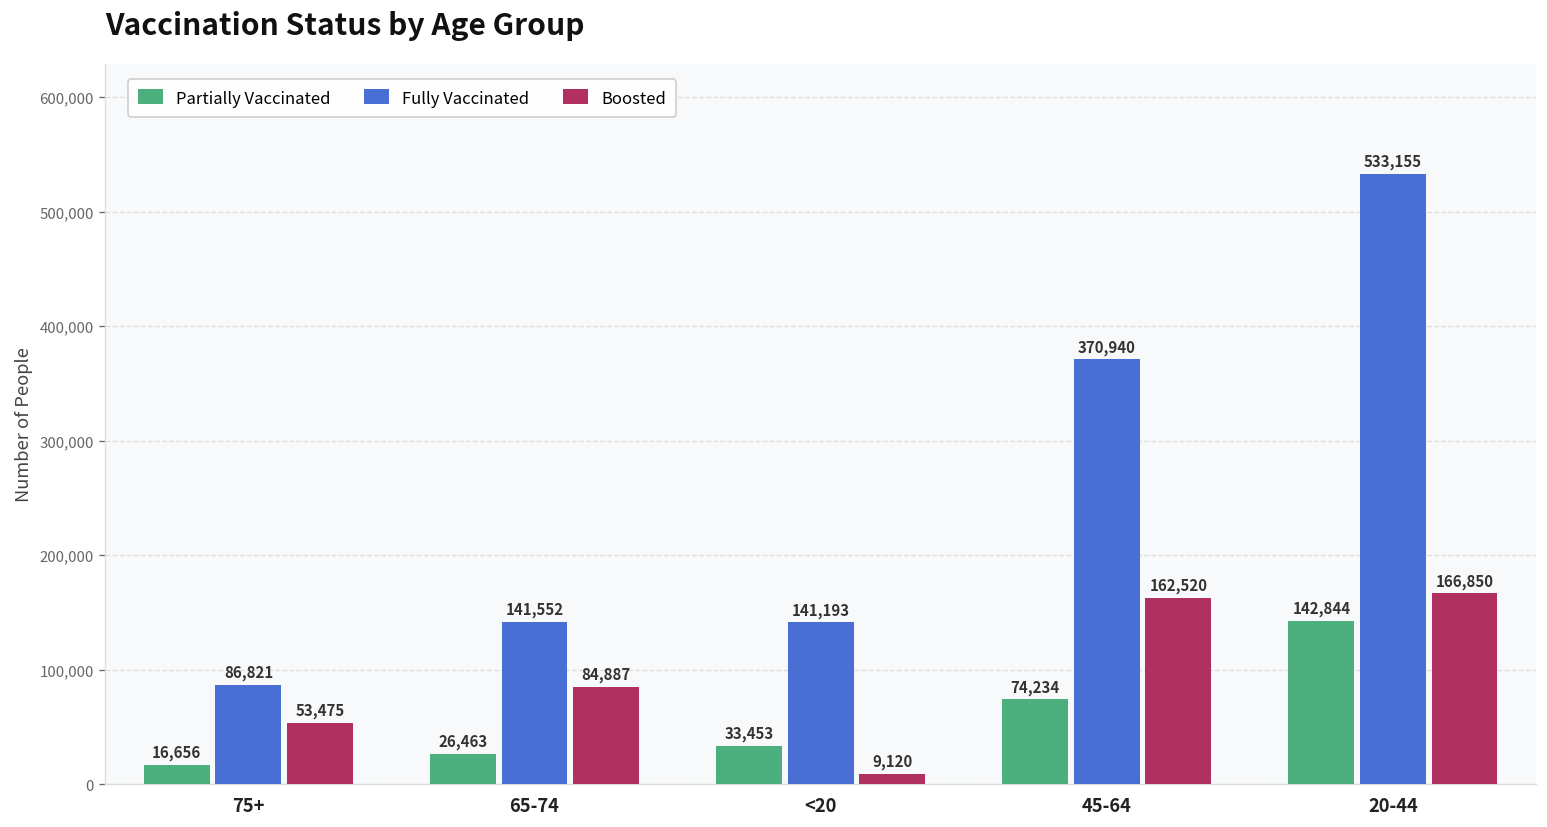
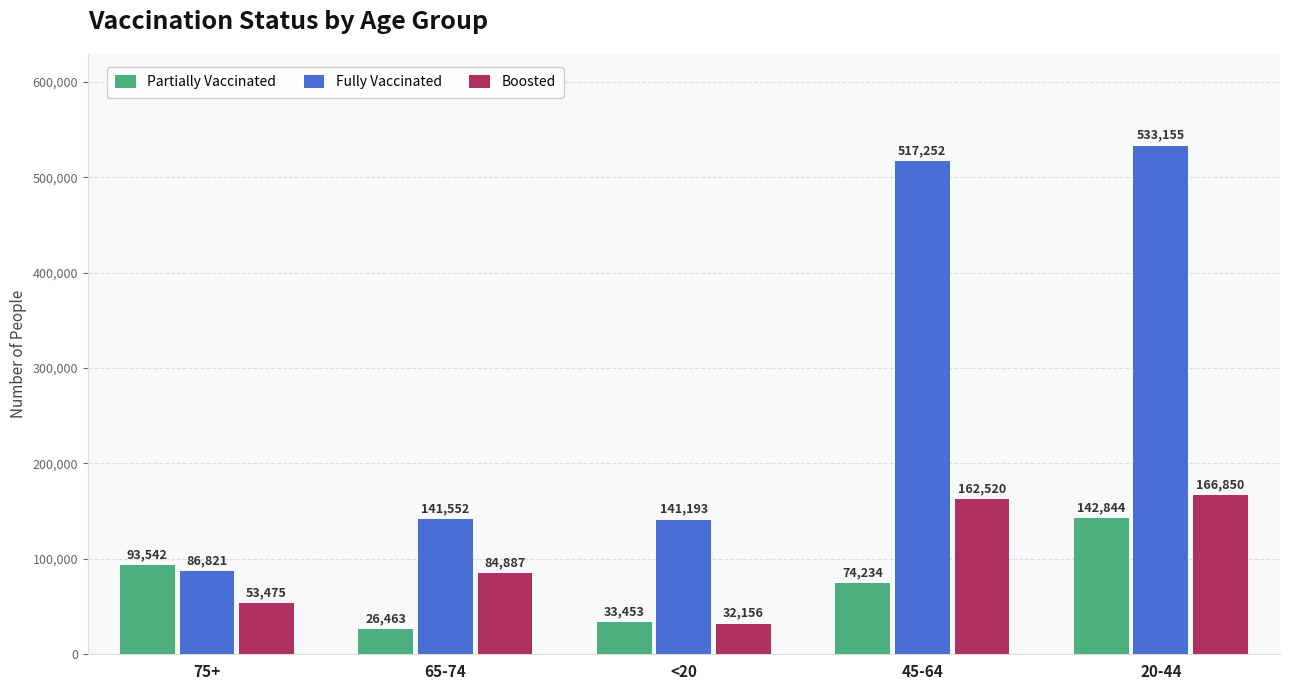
Partially Vaccinated, 75+: 16,656 -> 93,542
Boosted, <20: 9,120 -> 32,156
Fully Vaccinated, 45-64: 370,940 -> 517,252
